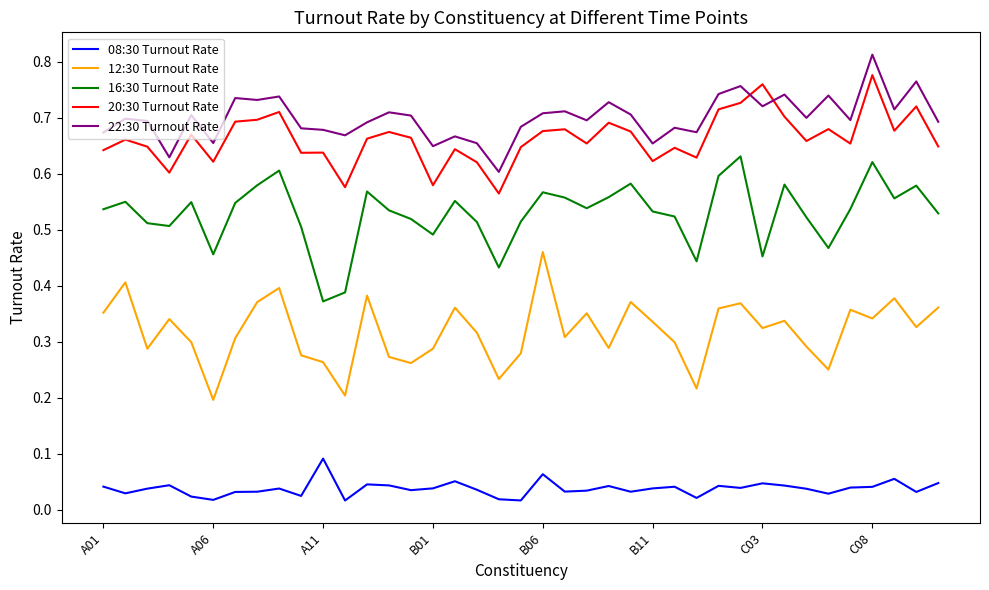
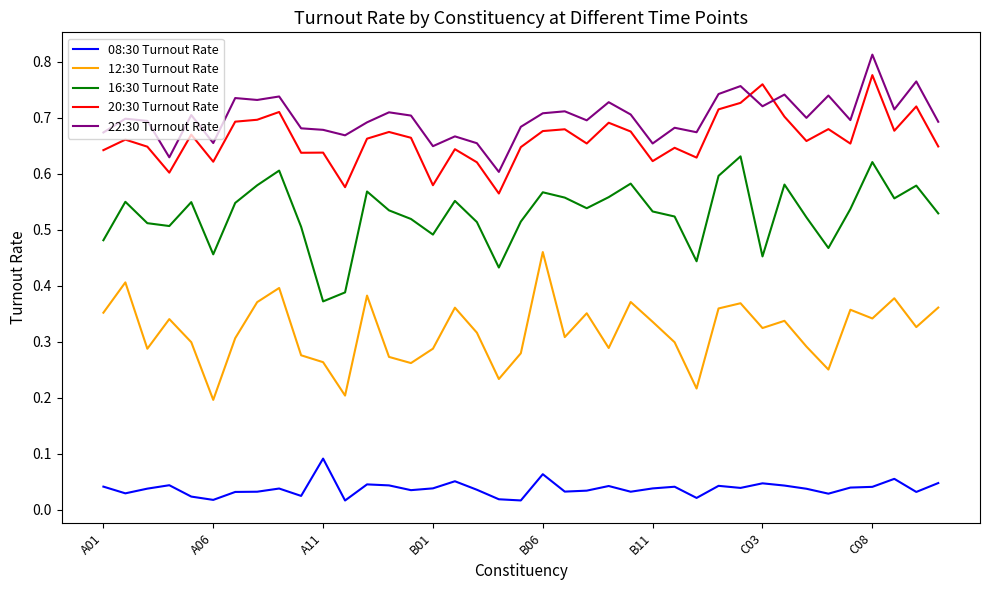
16:30 Turnout Rate, A01: 0.54 -> 0.48
